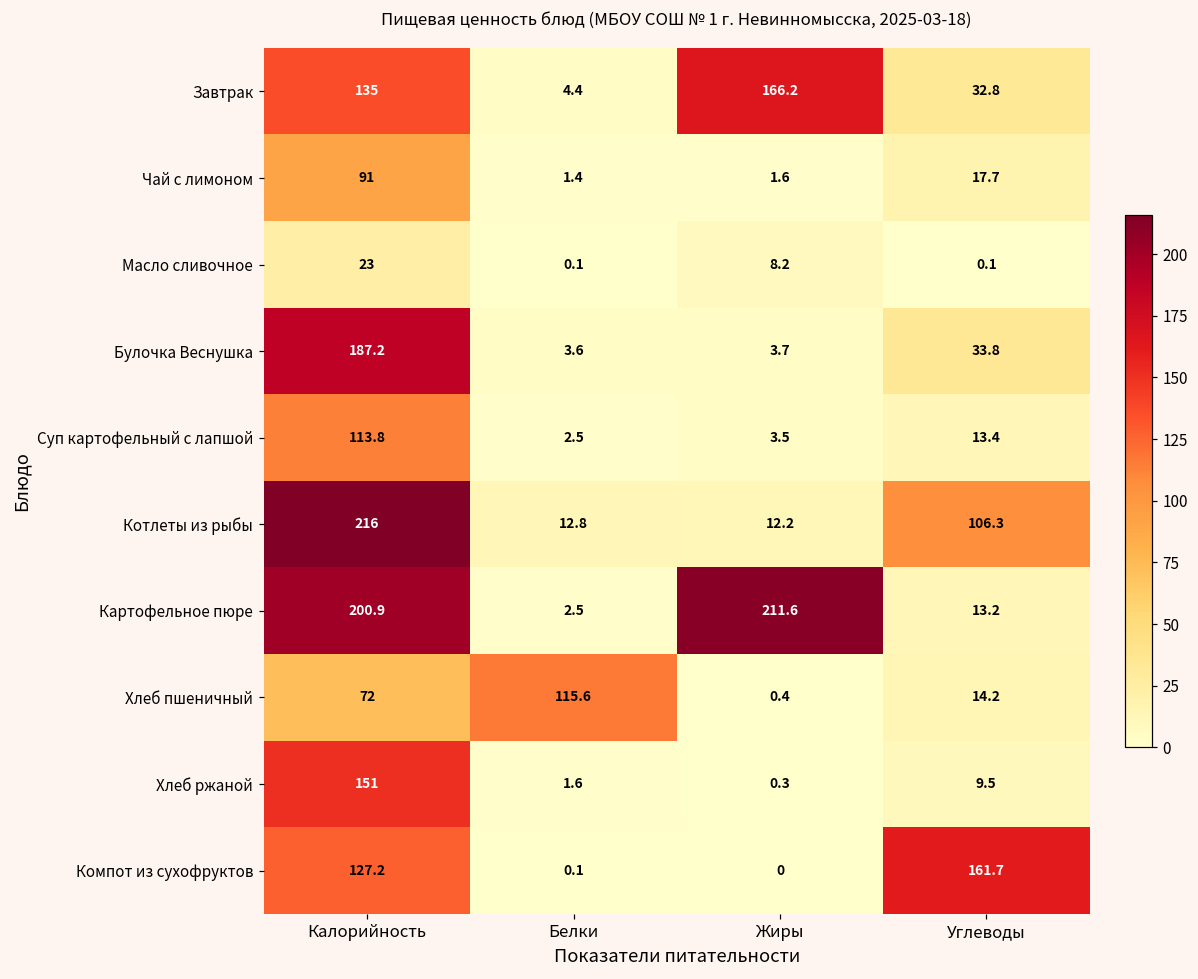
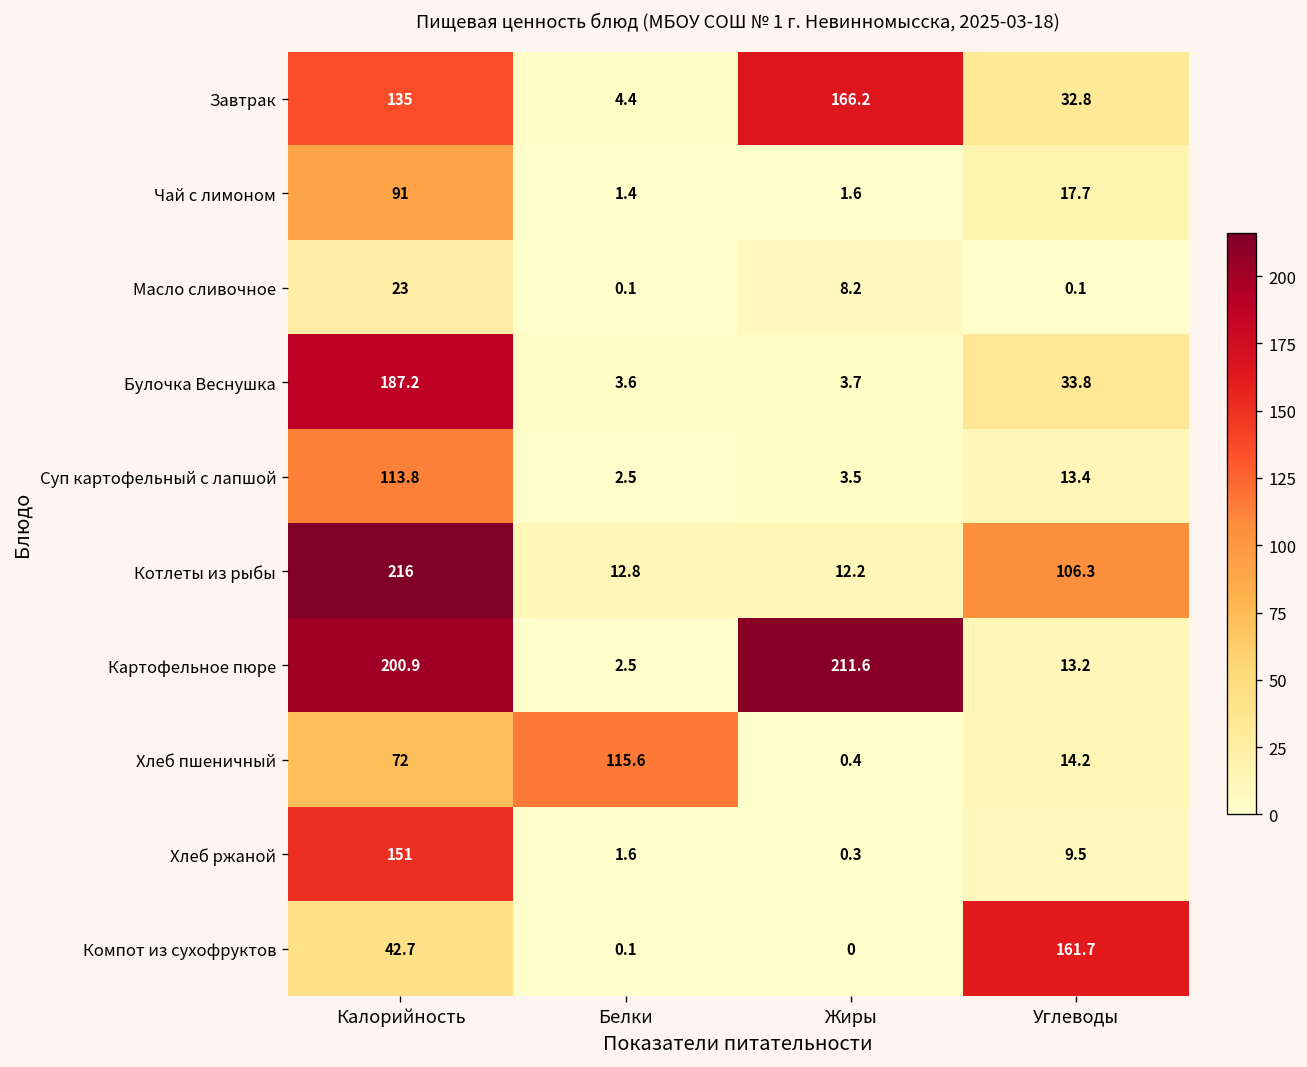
Компот из сухофруктов, Калорийность: 127.2 -> 42.7
